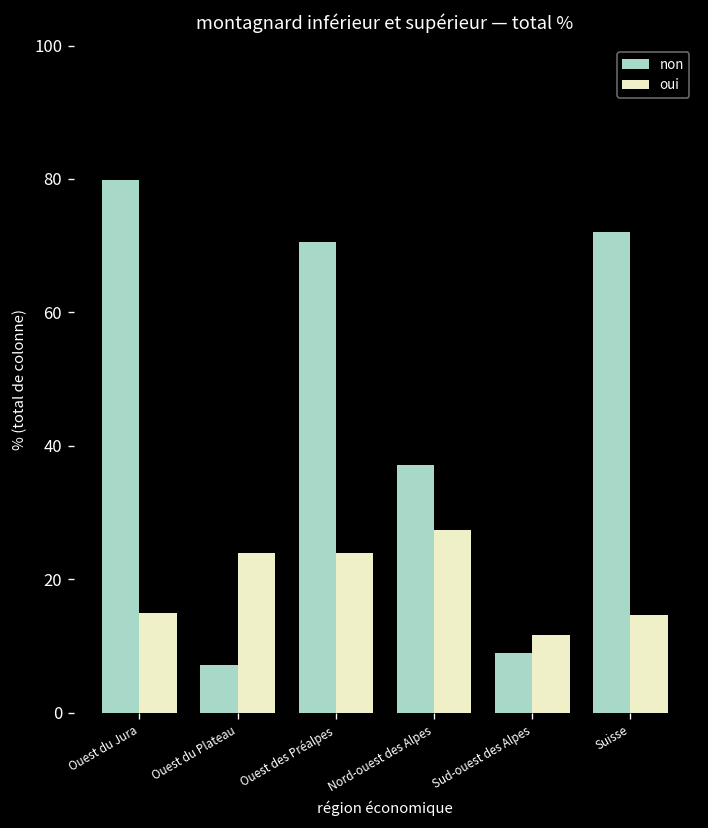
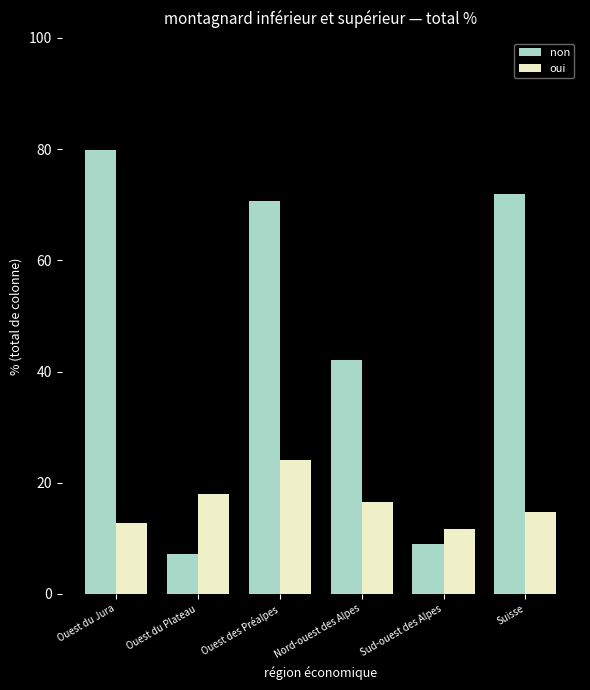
oui, Ouest du Jura: 15 -> 13
oui, Ouest du Plateau: 24 -> 18
non, Nord-ouest des Alpes: 37 -> 42
oui, Nord-ouest des Alpes: 27 -> 17
